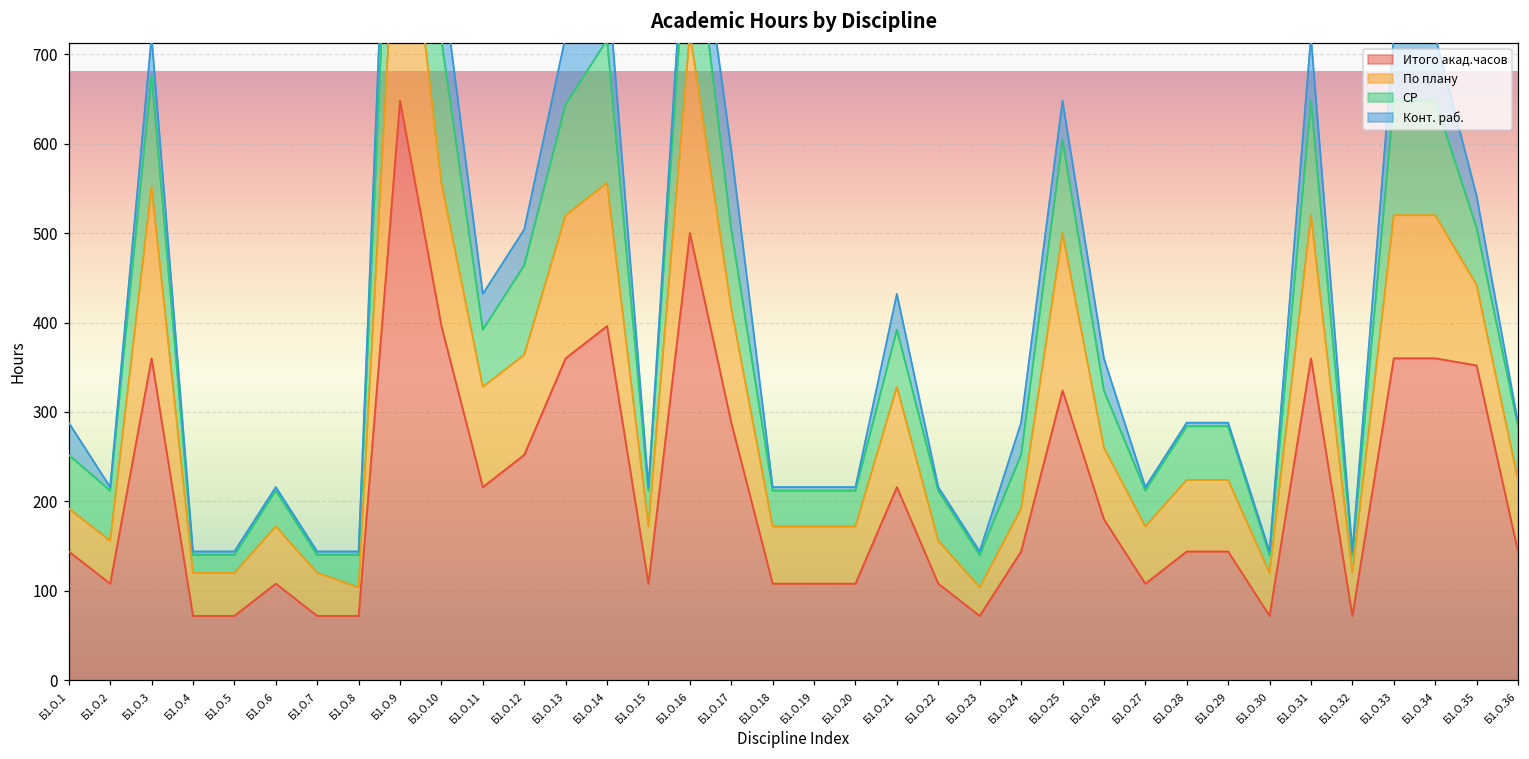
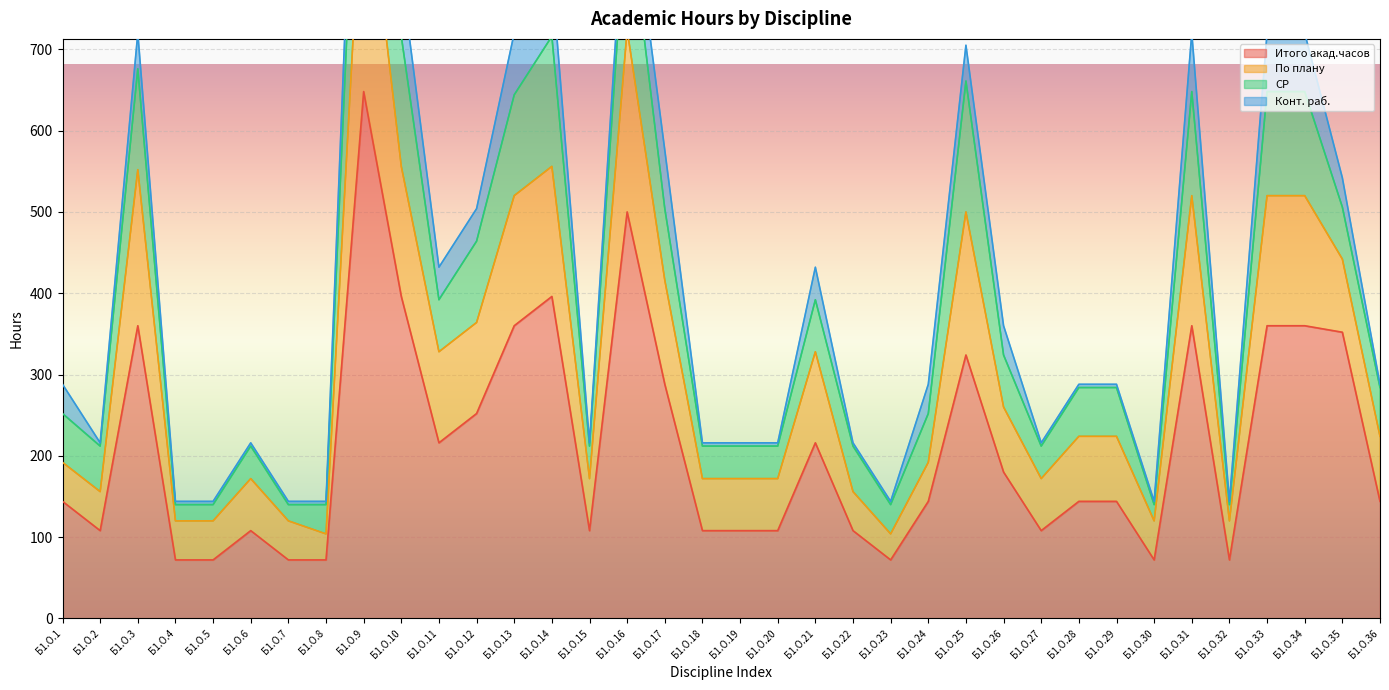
Конт. раб., Б1.О.17: 90 -> 70
СР, Б1.О.25: 100 -> 160
